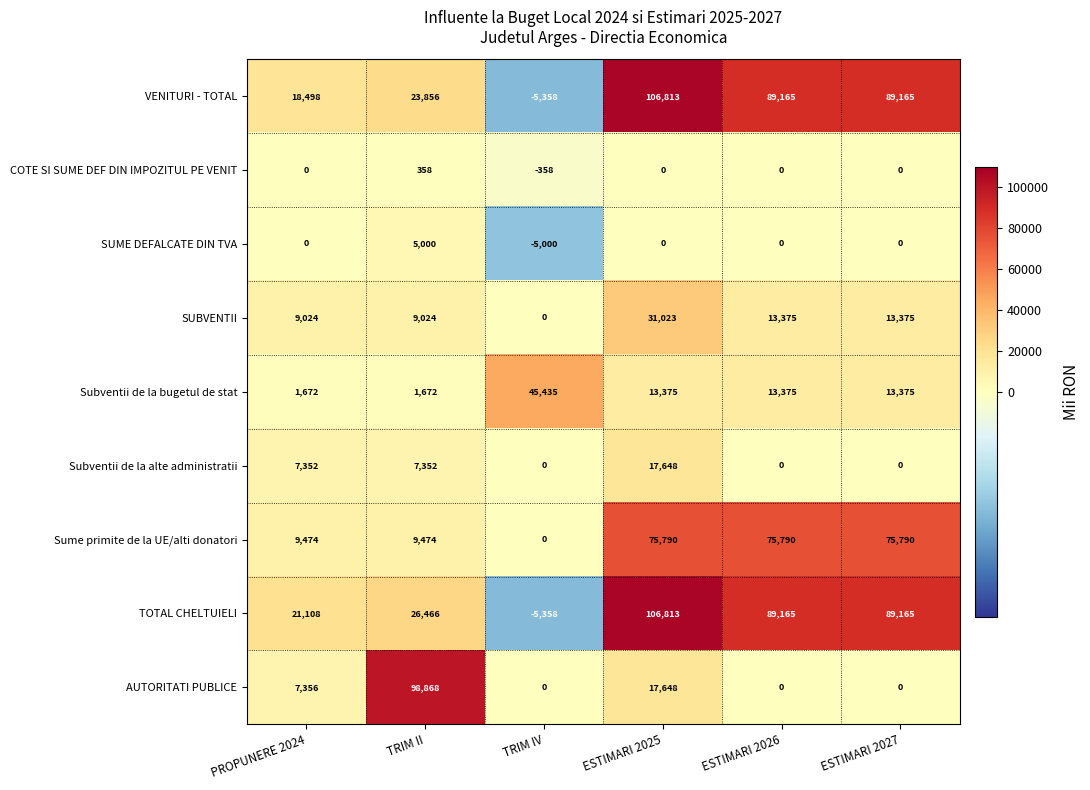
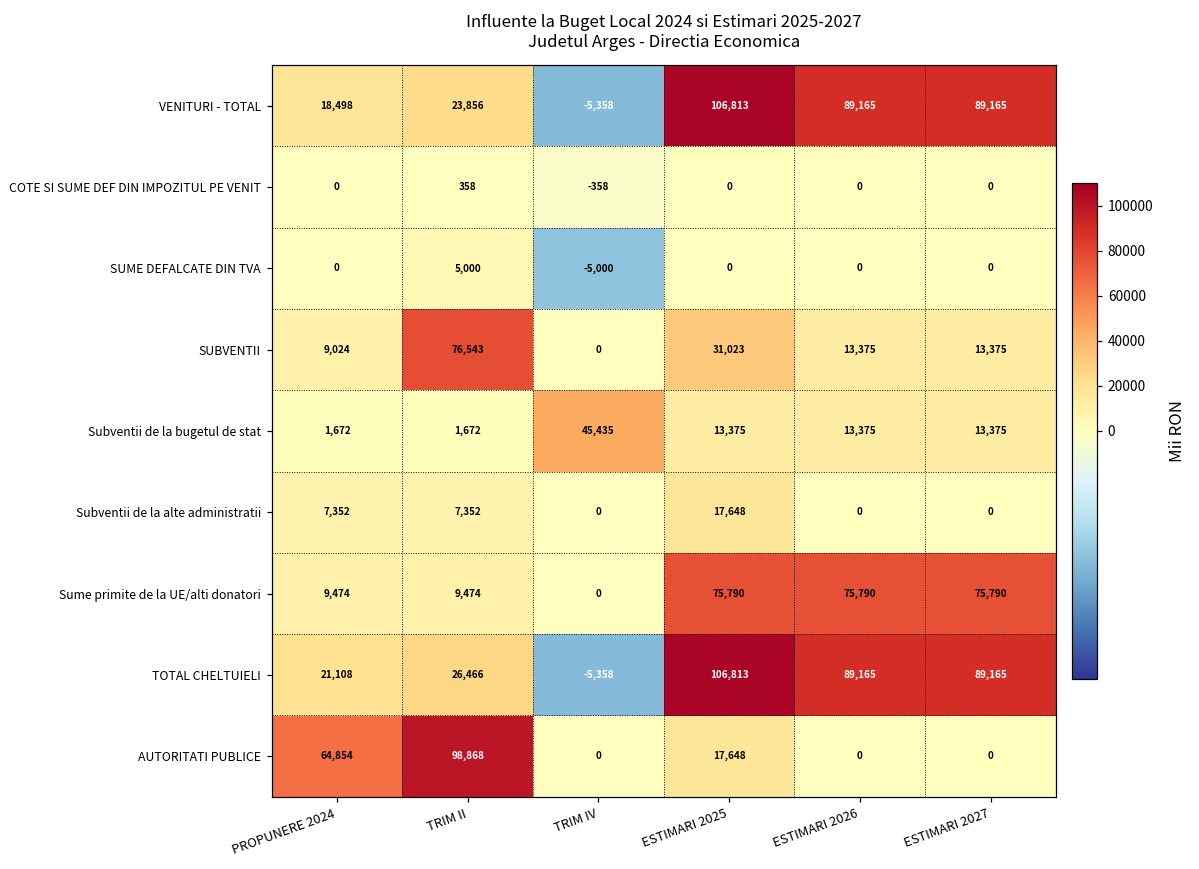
SUBVENTII, TRIM II: 9,024 -> 76,543
AUTORITATI PUBLICE, PROPUNERE 2024: 7,356 -> 64,854
